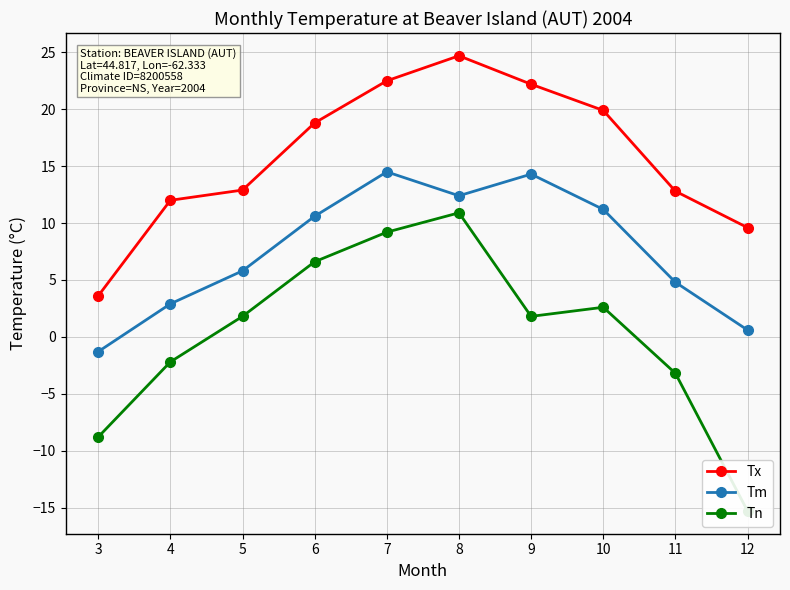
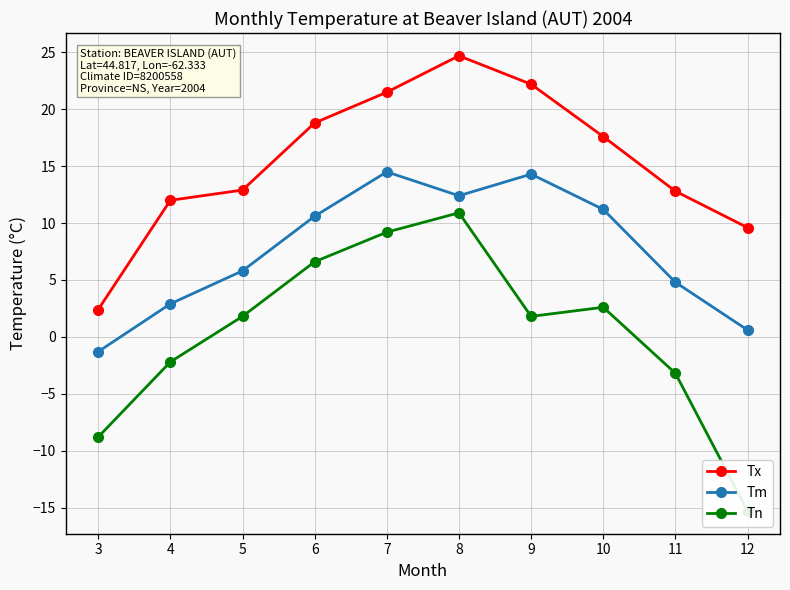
Tx, 3: 3.6 -> 2.4
Tx, 7: 22.5 -> 21.5
Tx, 10: 19.9 -> 17.6
